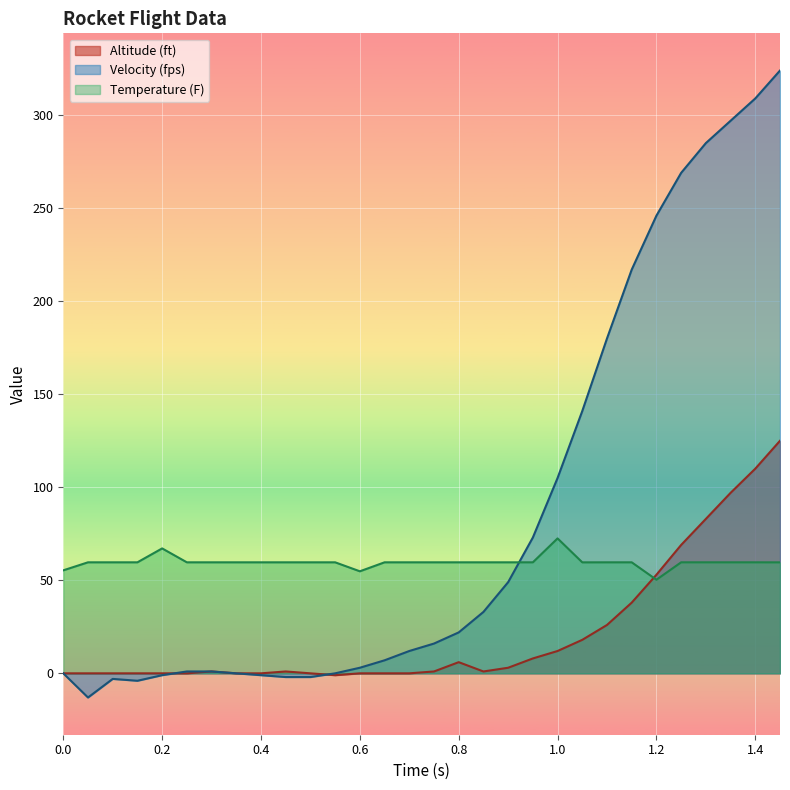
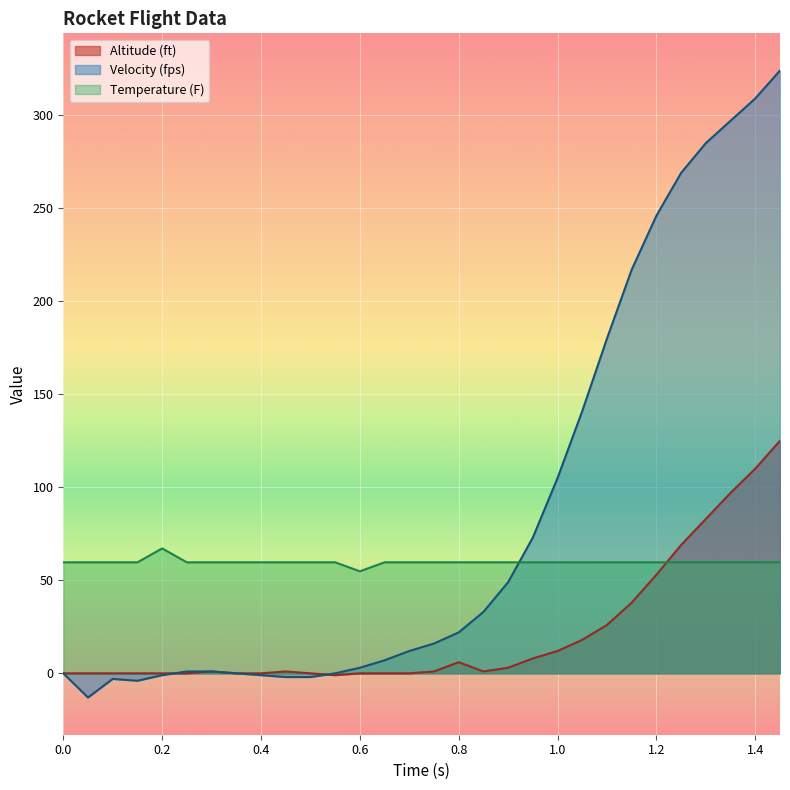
Temperature (F), 0.0: 55 -> 60
Temperature (F), 1.0: 73 -> 60
Temperature (F), 1.2: 50 -> 60
